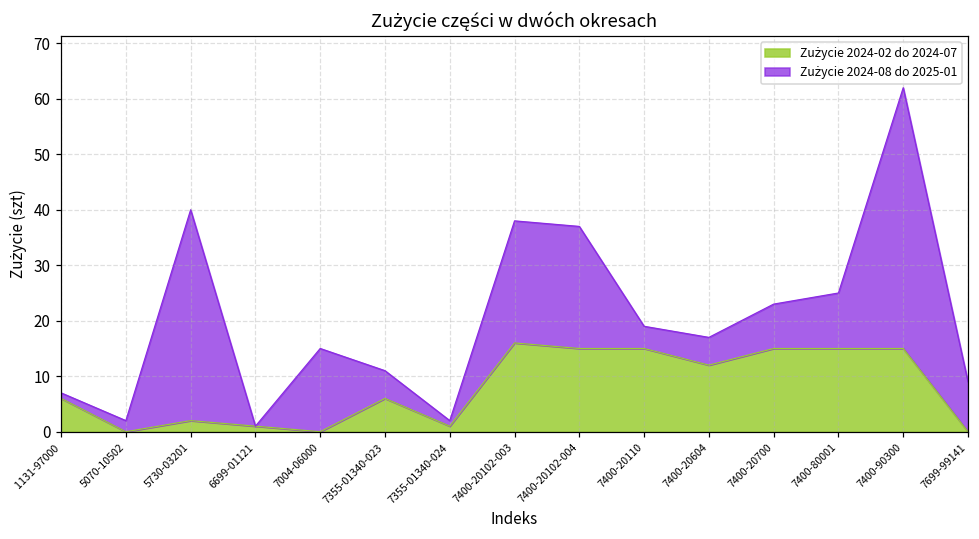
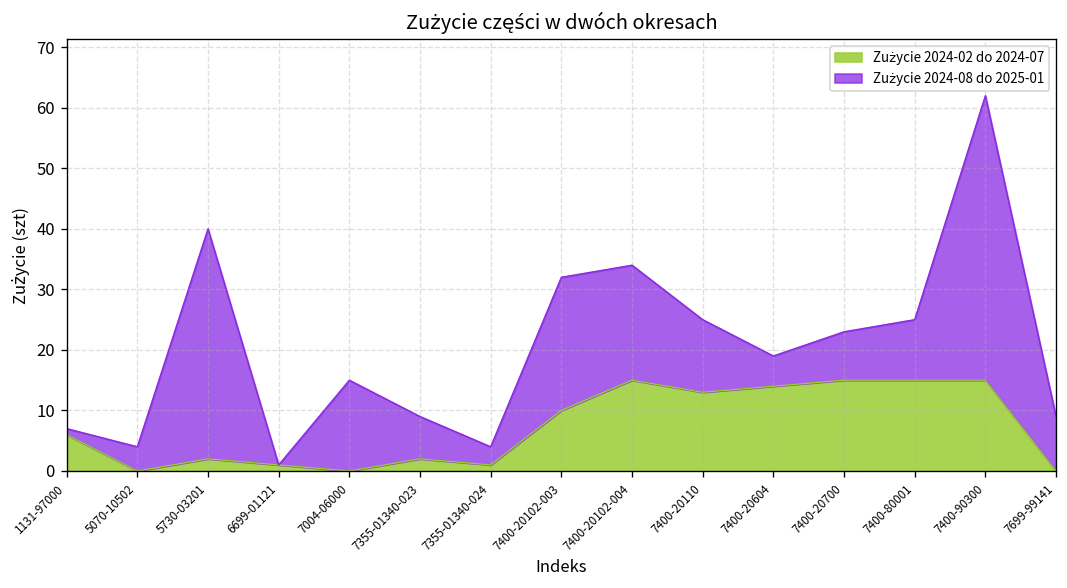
Zużycie 2024-08 do 2025-01, 5070-10502: 2 -> 4
Zużycie 2024-02 do 2024-07, 7355-01340-023: 6 -> 2
Zużycie 2024-08 do 2025-01, 7355-01340-023: 5 -> 7
Zużycie 2024-08 do 2025-01, 7355-01340-024: 1 -> 3
Zużycie 2024-02 do 2024-07, 7400-20102-003: 16 -> 10
Zużycie 2024-08 do 2025-01, 7400-20102-004: 22 -> 19
Zużycie 2024-02 do 2024-07, 7400-20110: 15 -> 13
Zużycie 2024-08 do 2025-01, 7400-20110: 4 -> 12
Zużycie 2024-02 do 2024-07, 7400-20604: 12 -> 14
